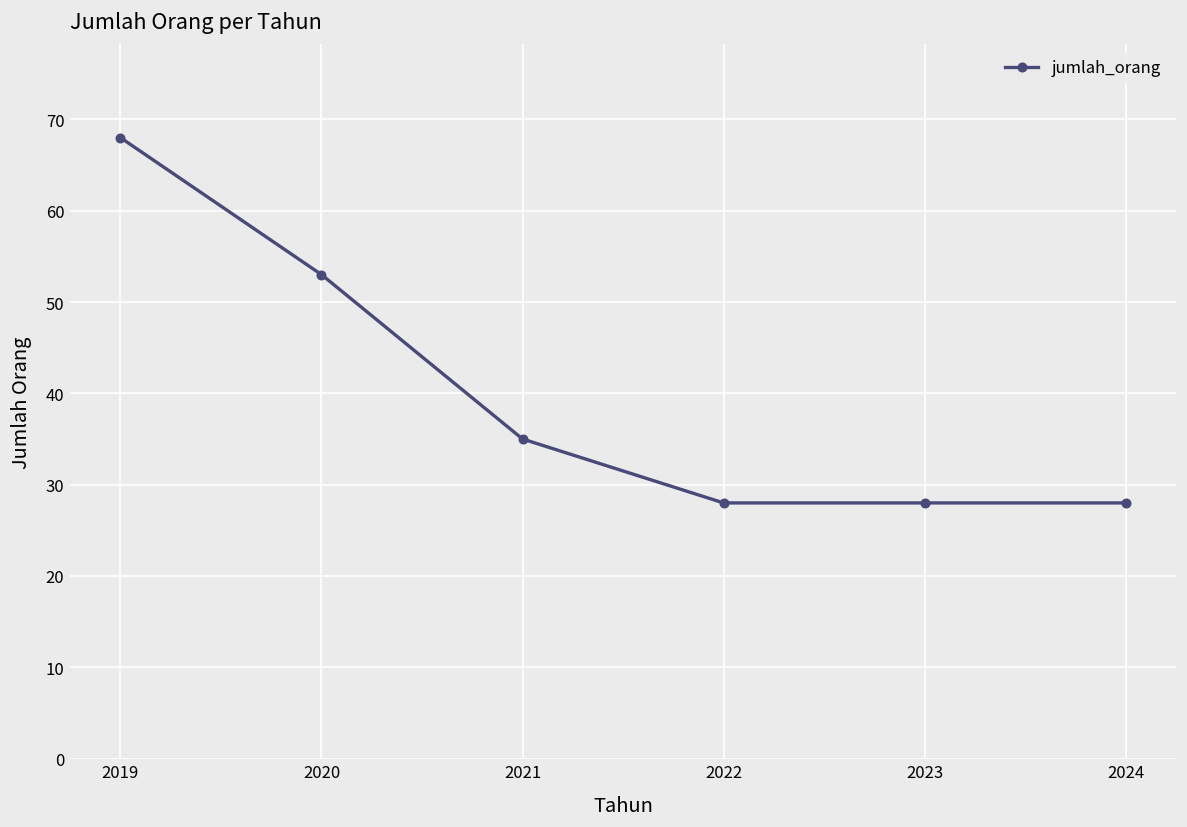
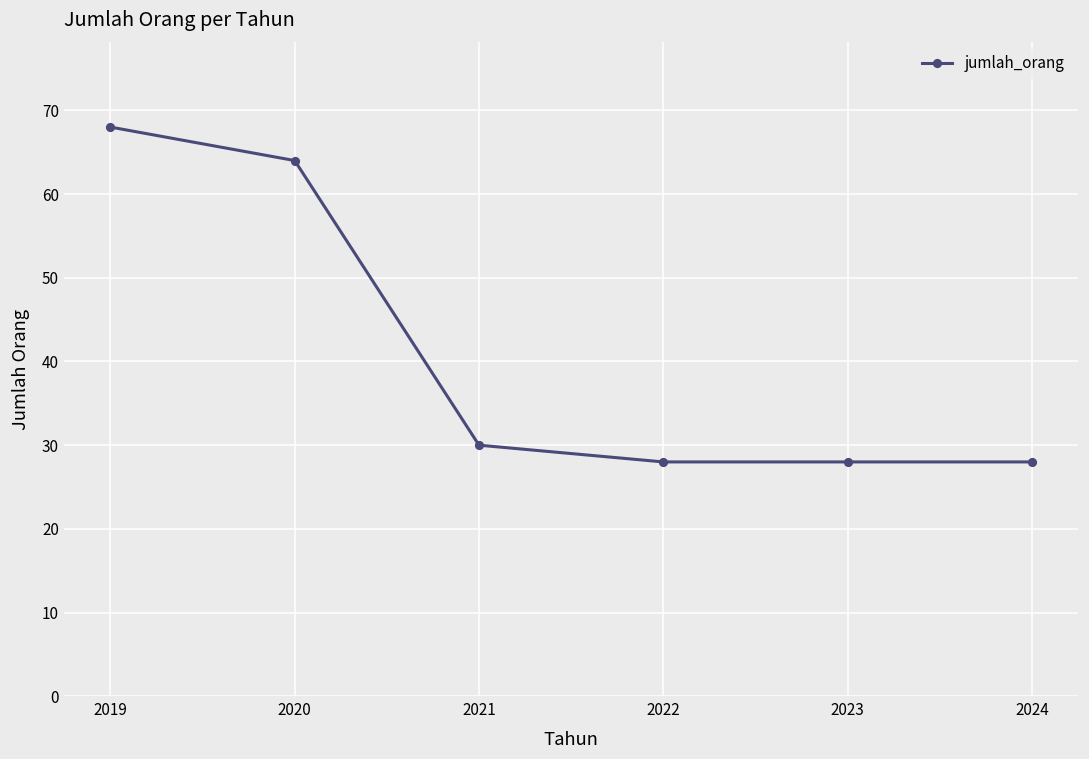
2020: 53 -> 64
2021: 35 -> 30
